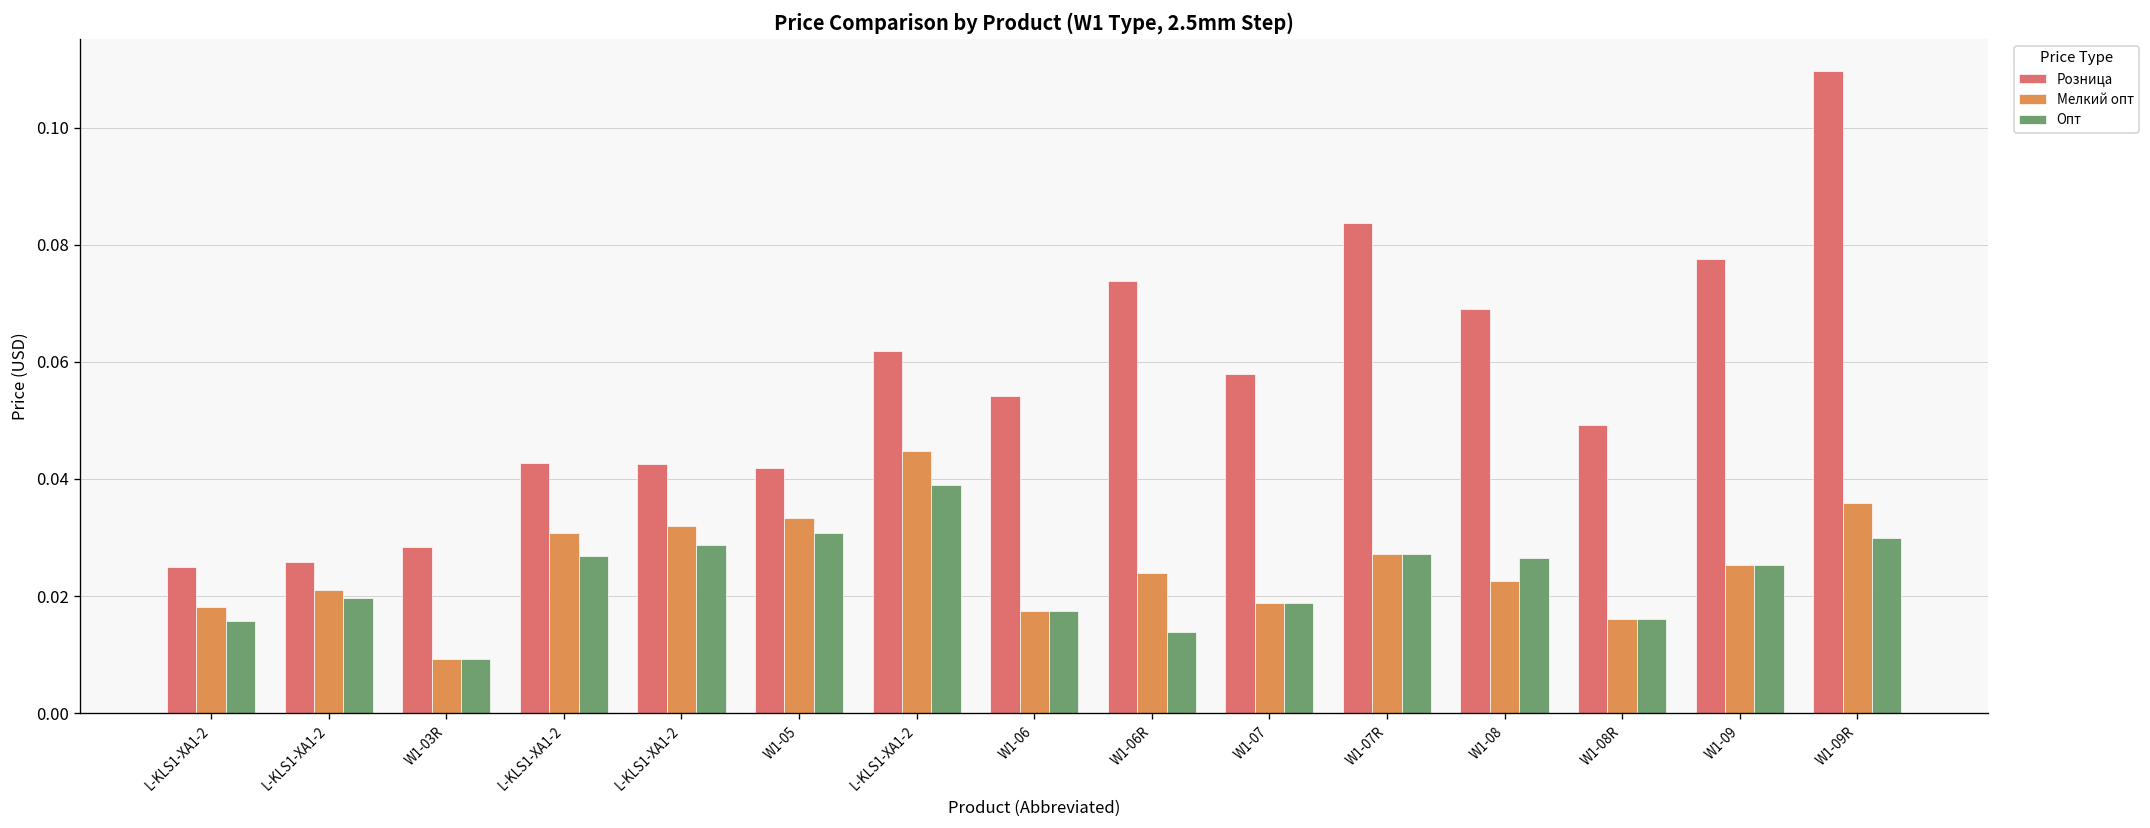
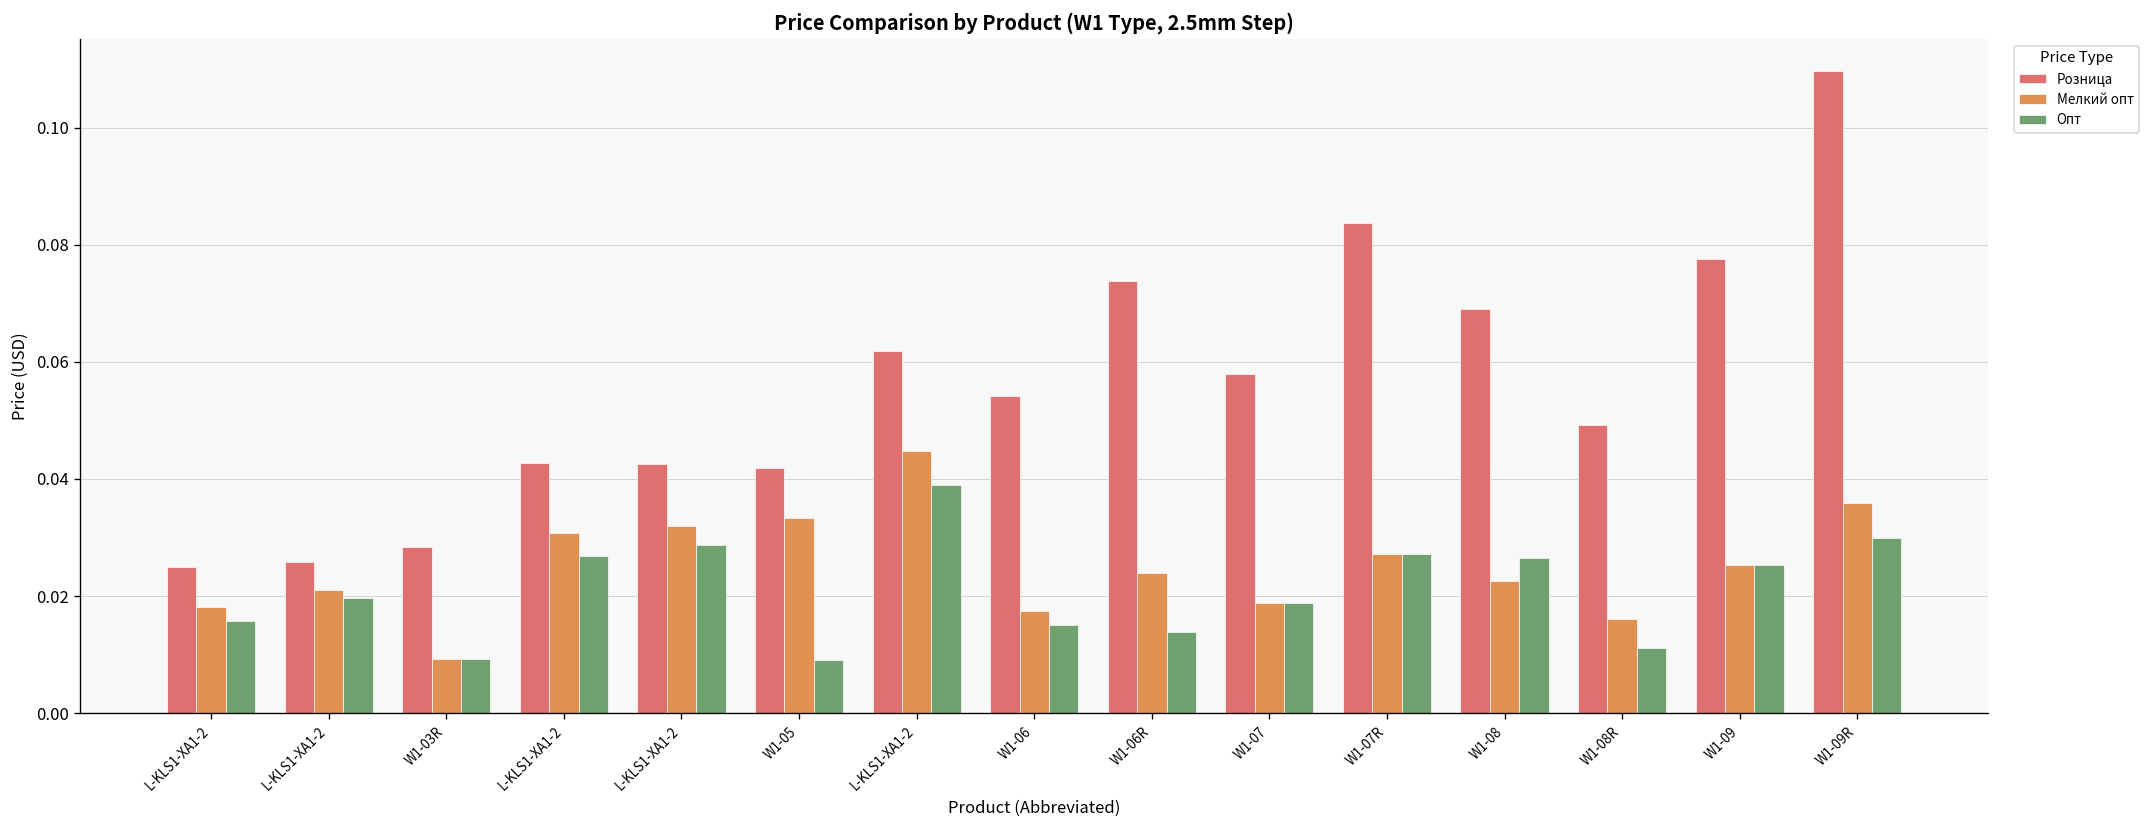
Опт, W1-05: 0.031 -> 0.009
Опт, W1-06: 0.017 -> 0.015
Опт, W1-08R: 0.016 -> 0.011
